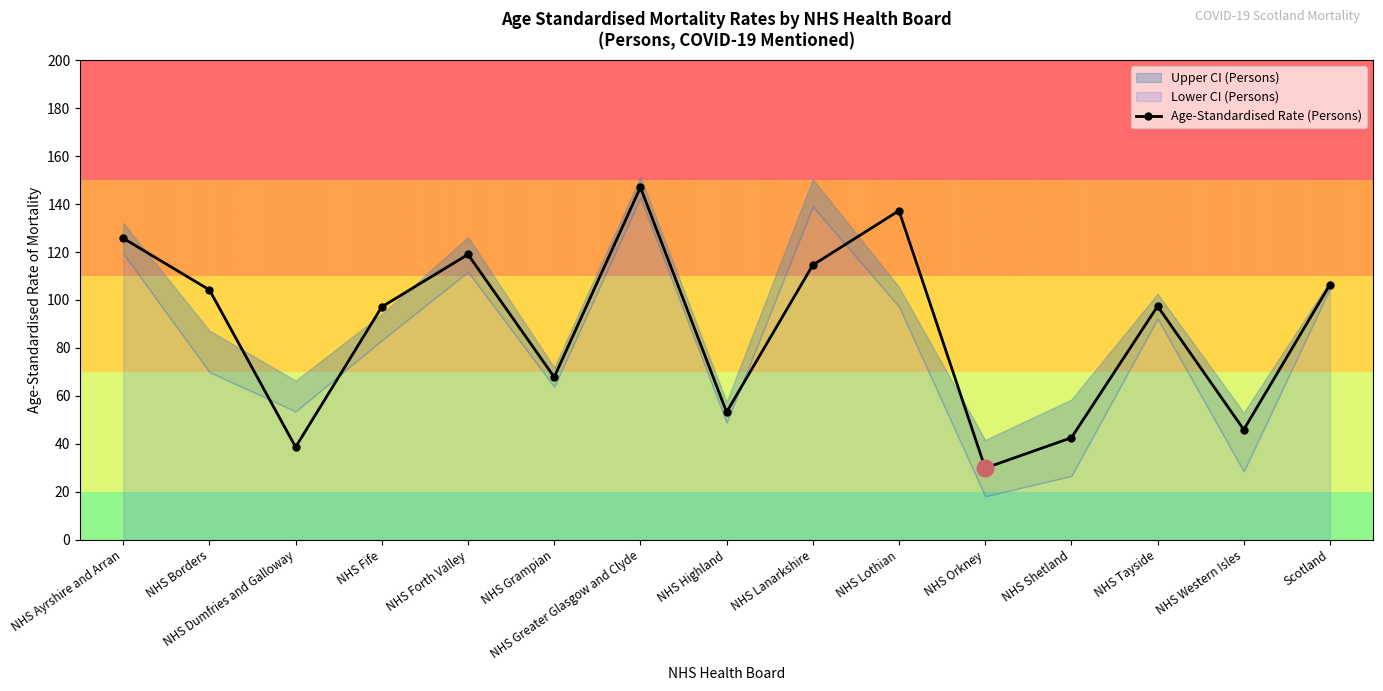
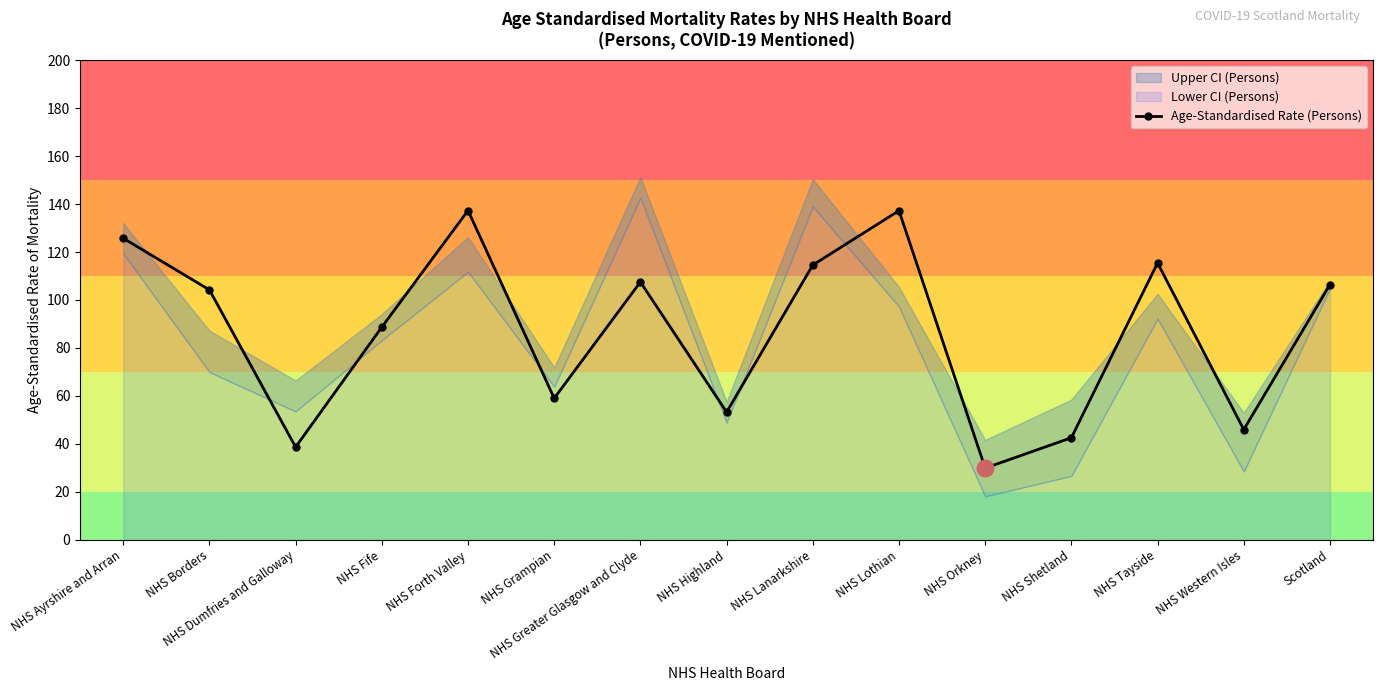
Age-Standardised Rate (Persons), NHS Fife: 97 -> 89
Age-Standardised Rate (Persons), NHS Forth Valley: 119 -> 137
Age-Standardised Rate (Persons), NHS Grampian: 68 -> 59
Age-Standardised Rate (Persons), NHS Greater Glasgow and Clyde: 147 -> 108
Age-Standardised Rate (Persons), NHS Tayside: 97 -> 115
